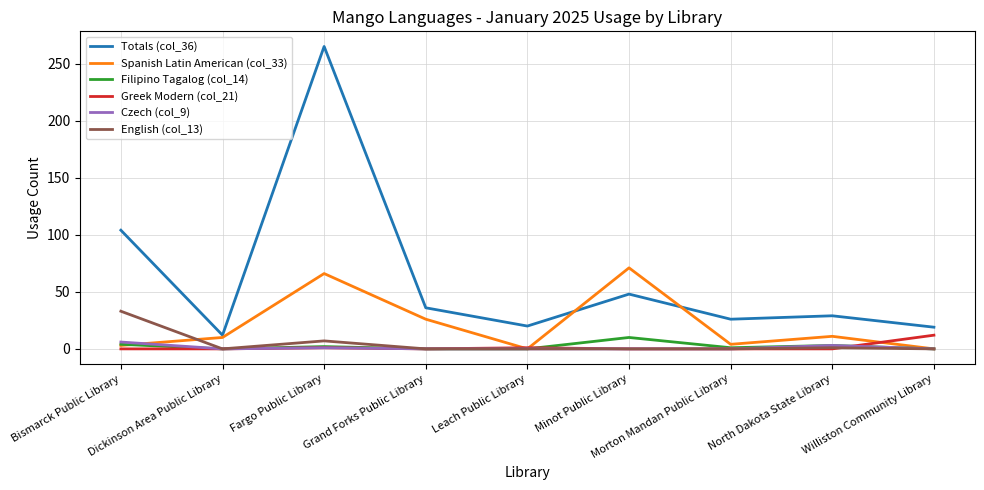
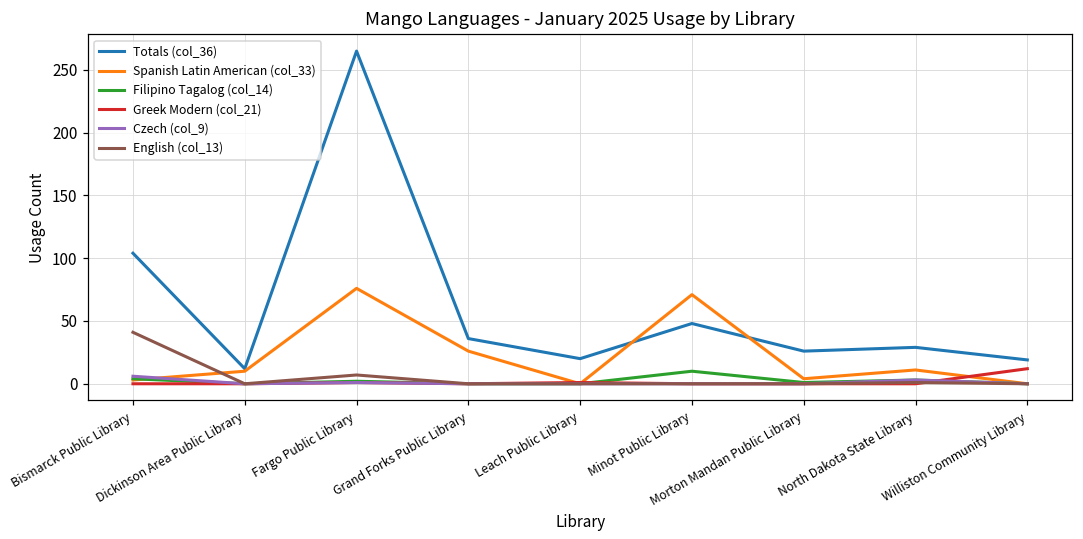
English (col_13), Bismarck Public Library: 33 -> 41
Spanish Latin American (col_33), Fargo Public Library: 66 -> 76
